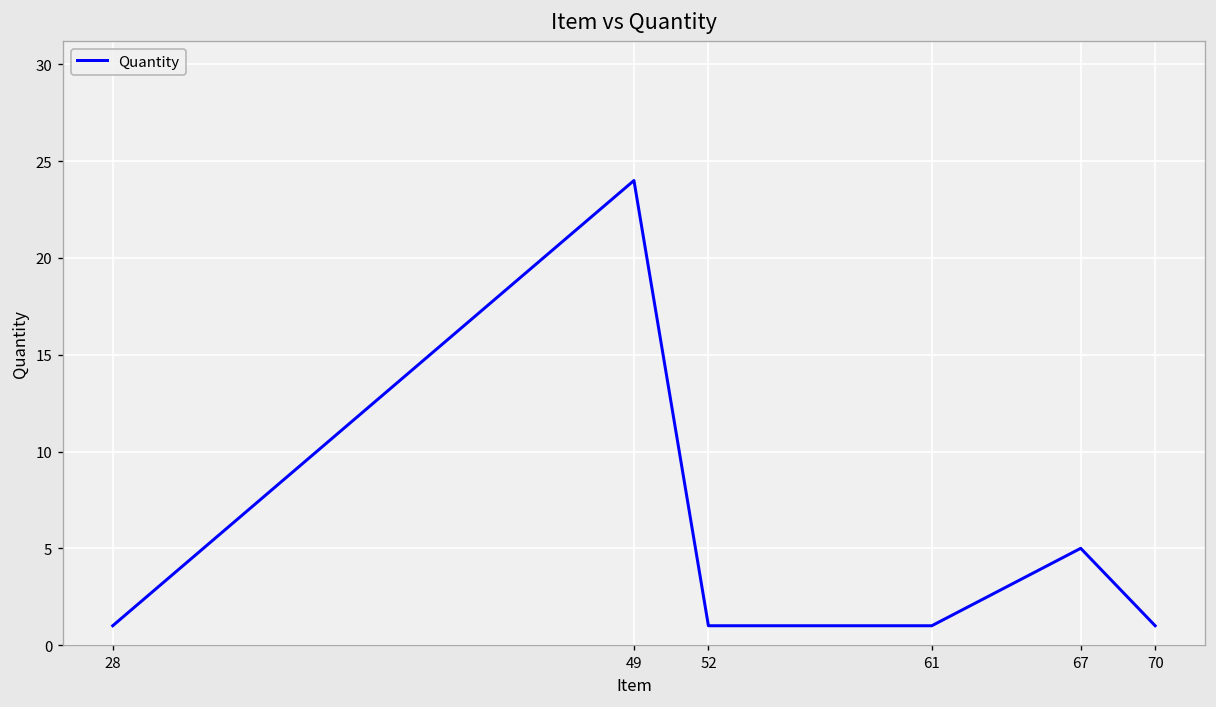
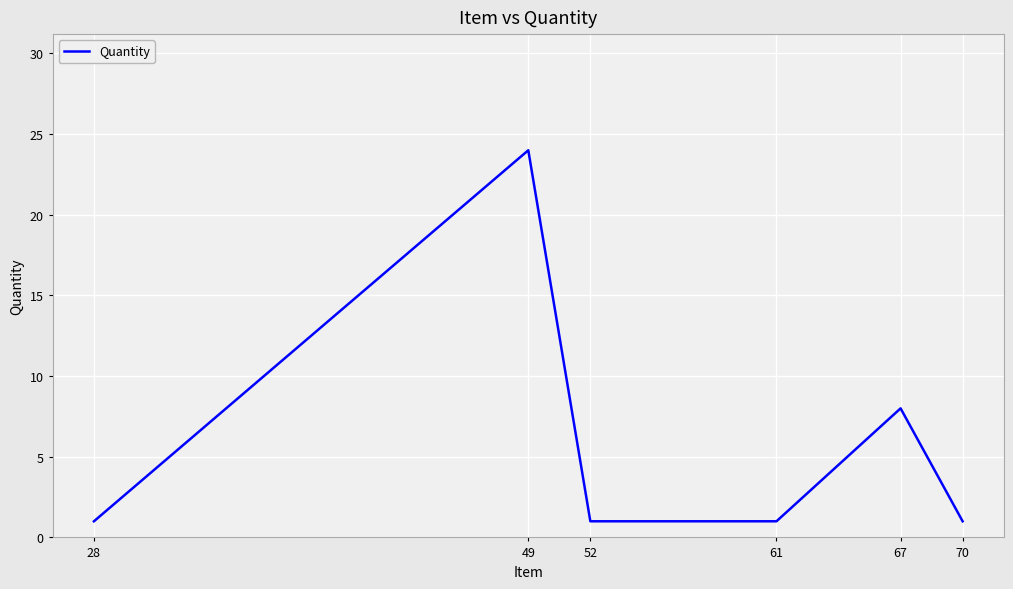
67: 5 -> 8
